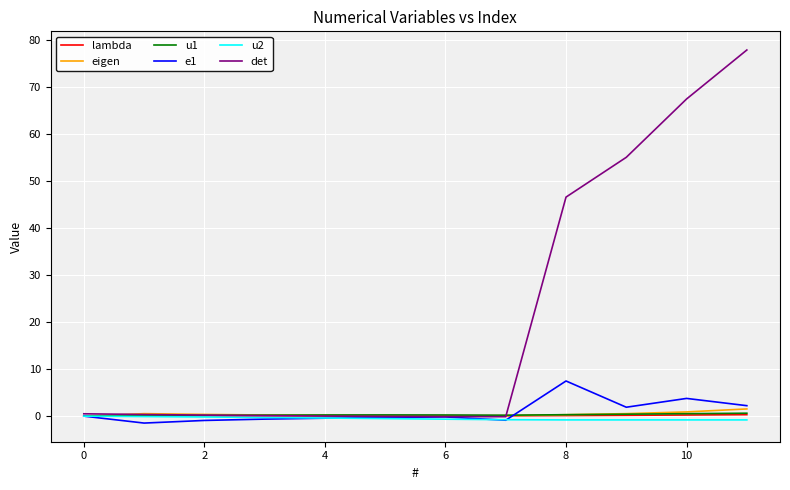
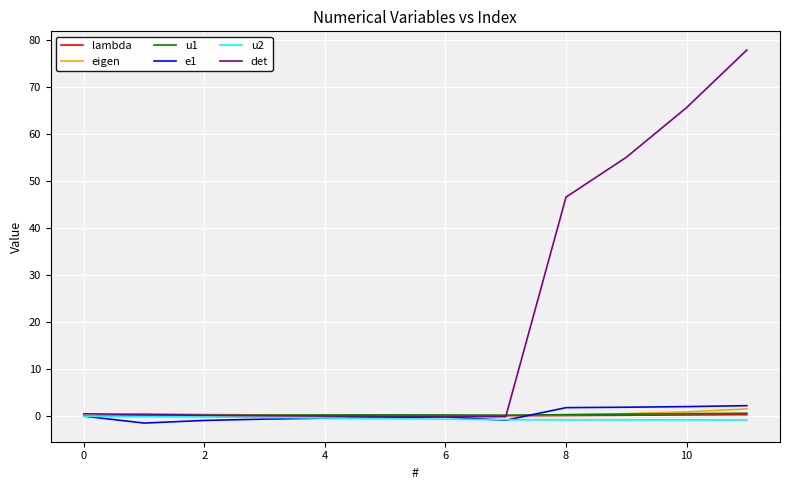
e1, 8: 7 -> 2
e1, 10: 4 -> 2
det, 10: 67 -> 66
